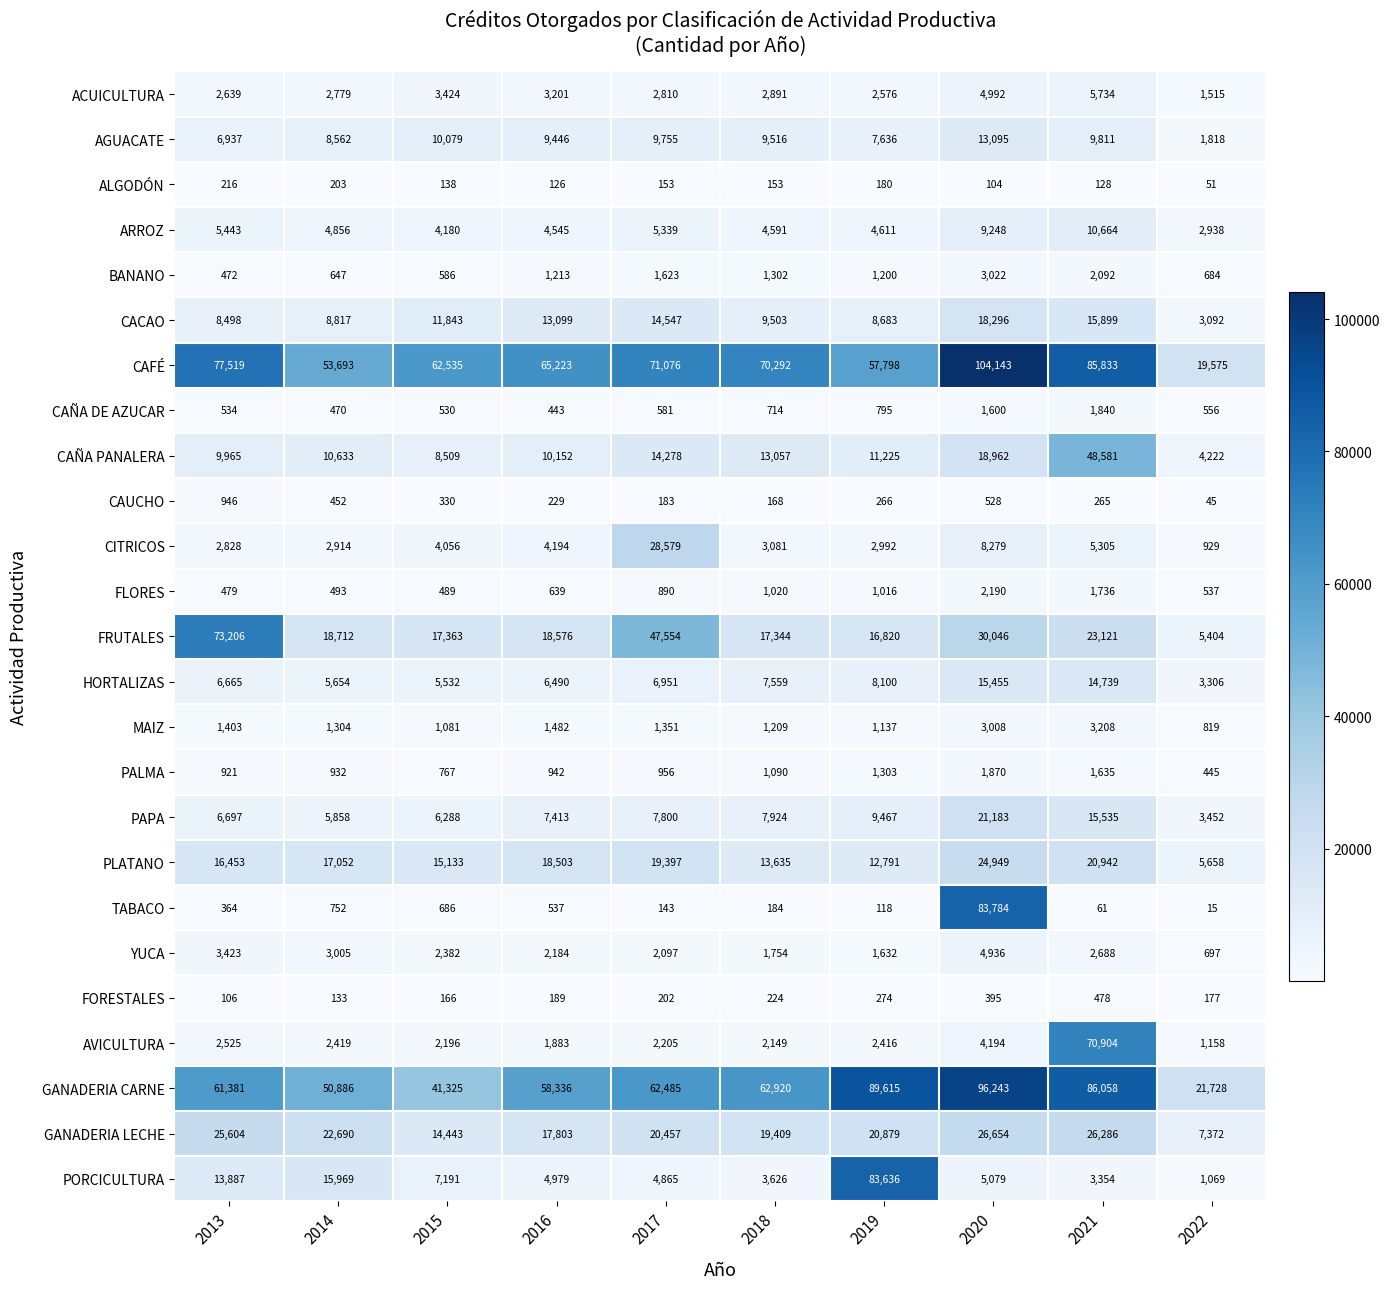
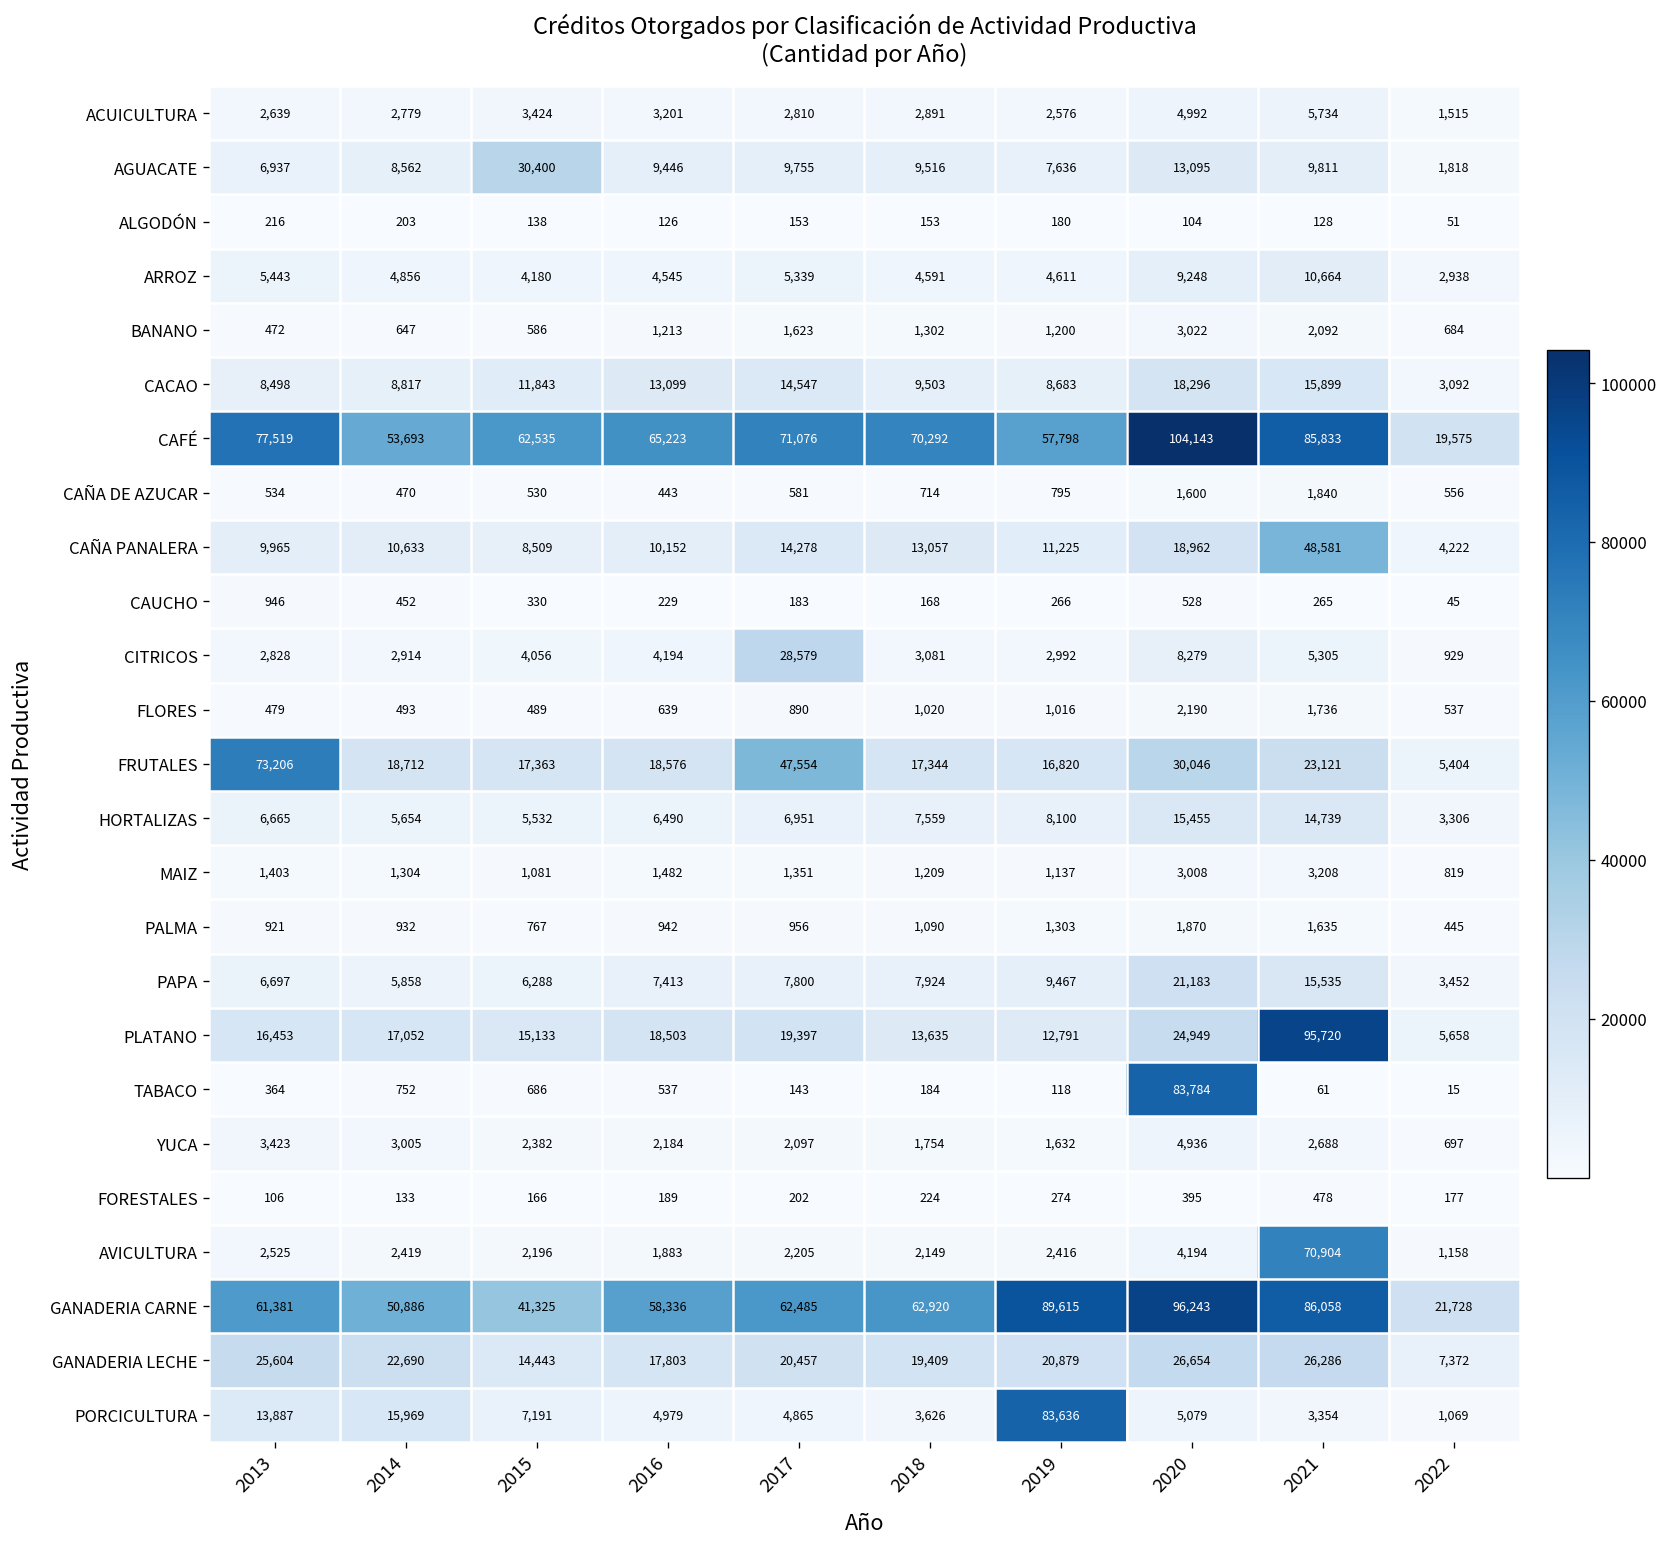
AGUACATE, 2015: 10,079 -> 30,400
PLATANO, 2021: 20,942 -> 95,720
